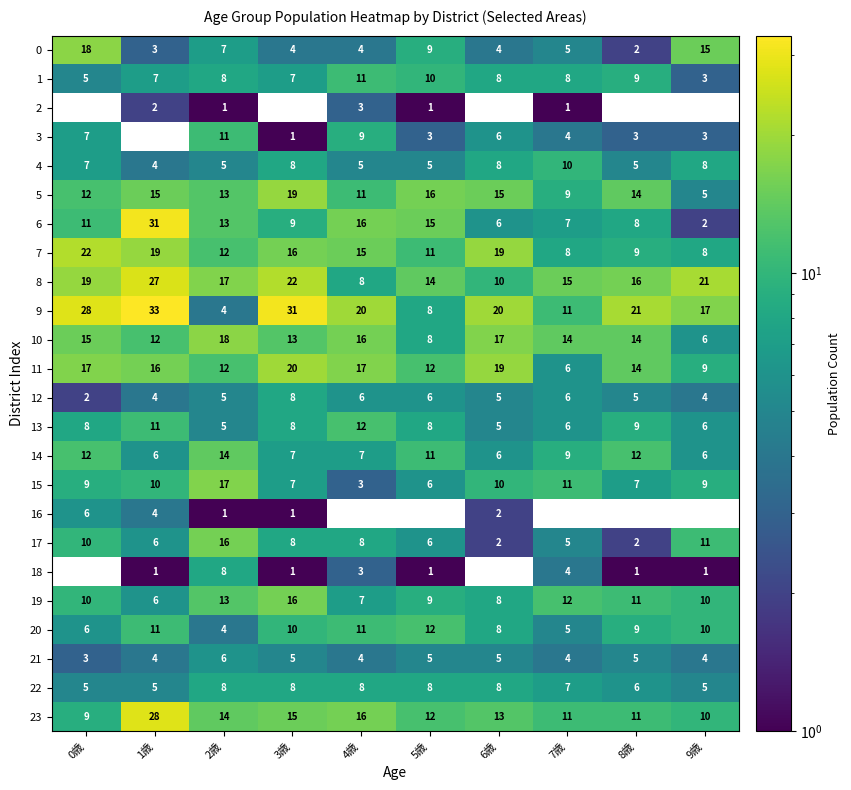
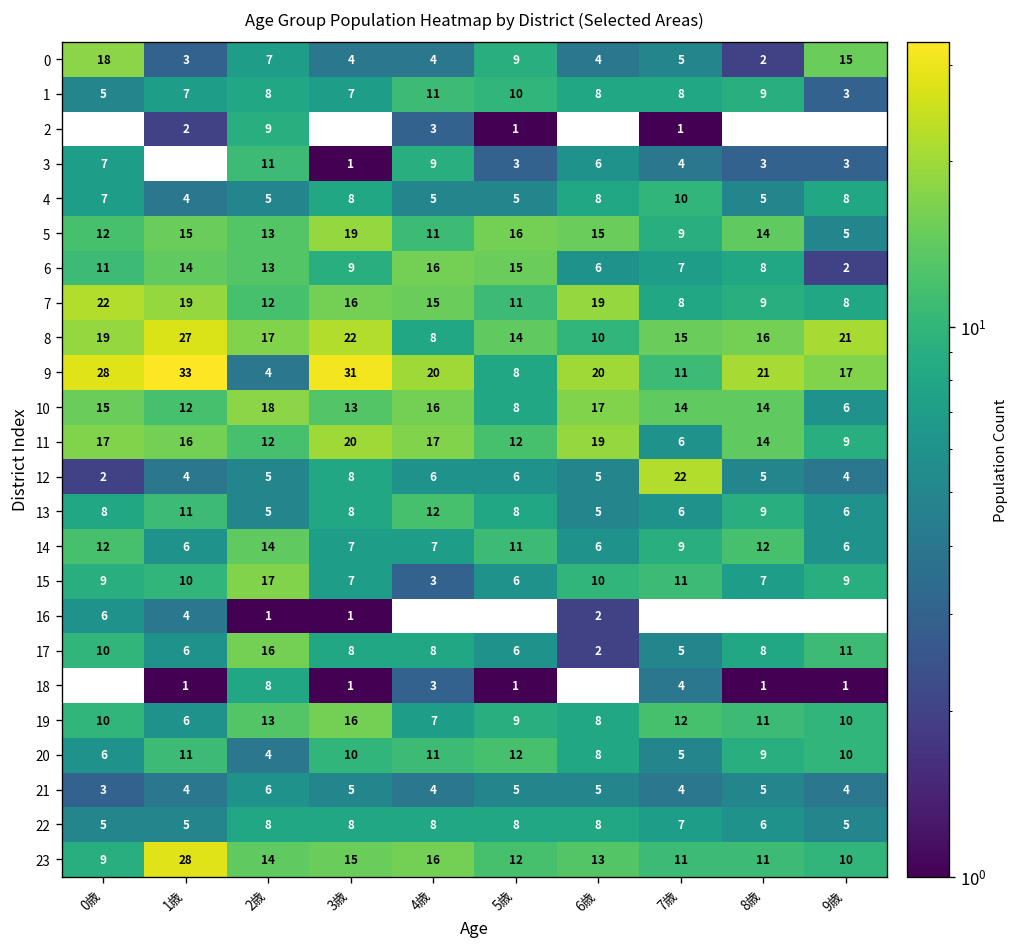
2, 2歳: 1 -> 9
6, 1歳: 31 -> 14
12, 7歳: 6 -> 22
17, 8歳: 2 -> 8
